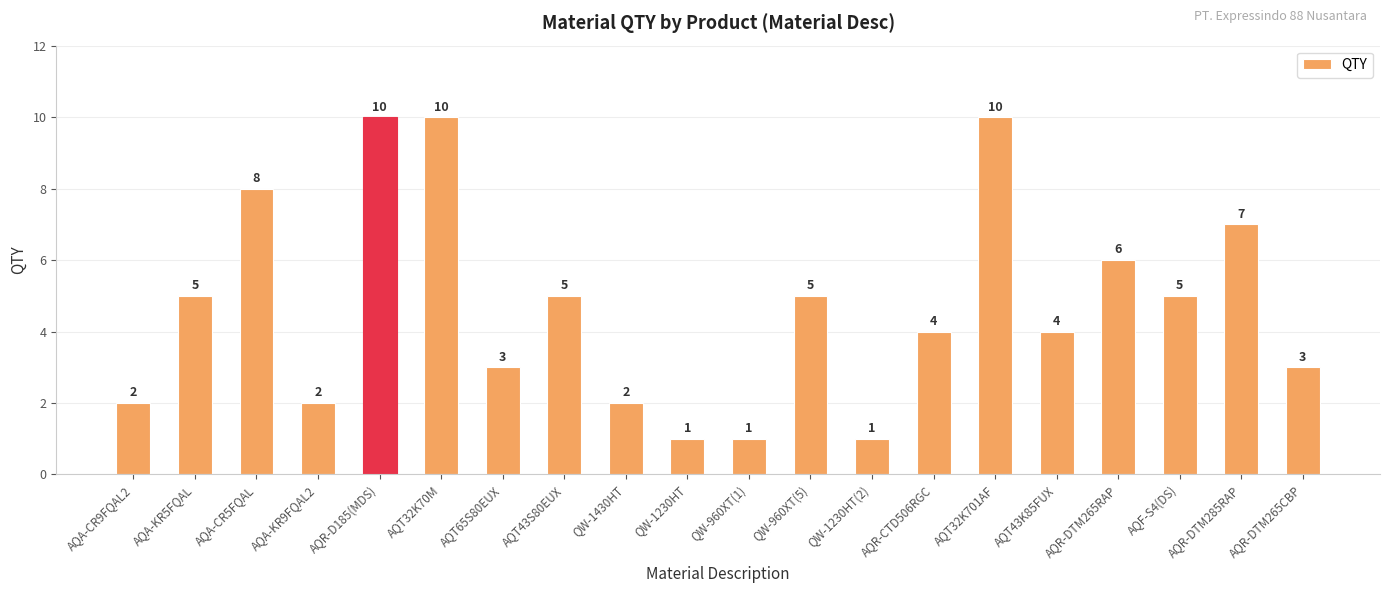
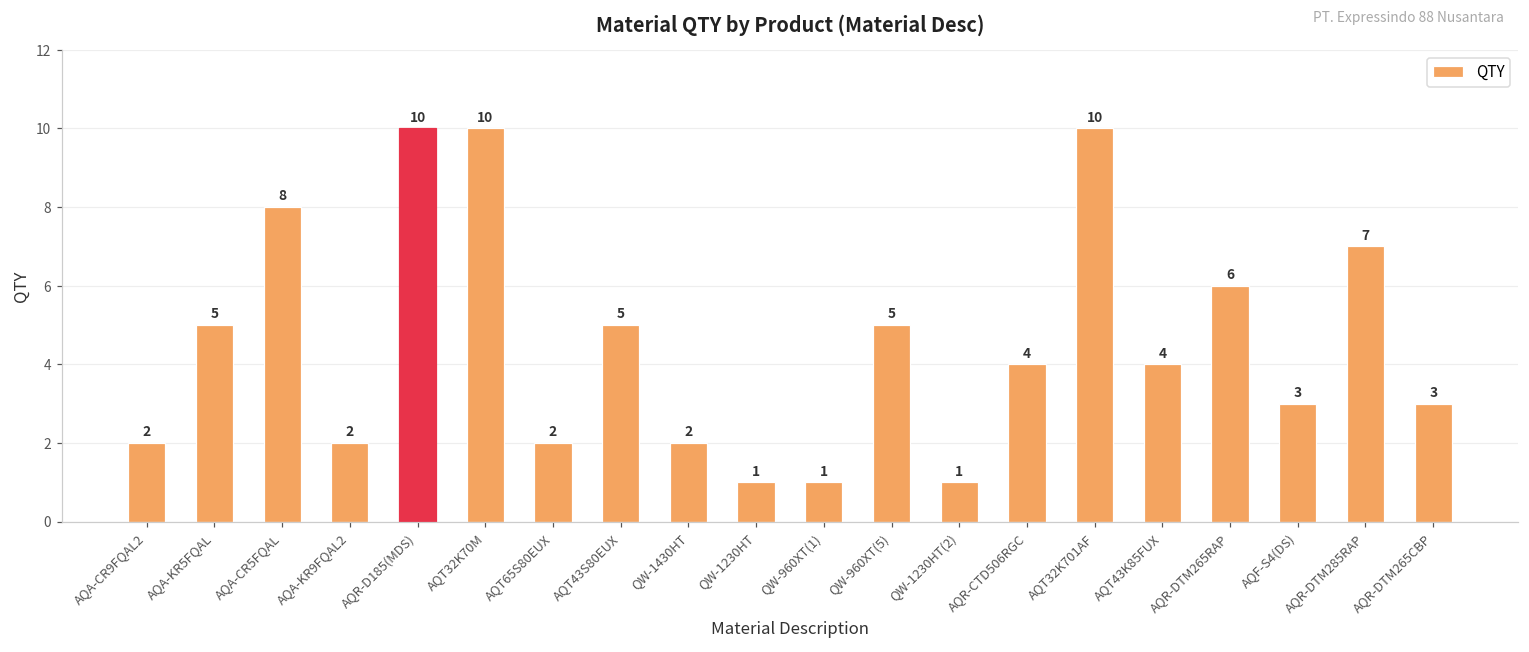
AQT65S80EUX: 3 -> 2
AQF-S4(DS): 5 -> 3
